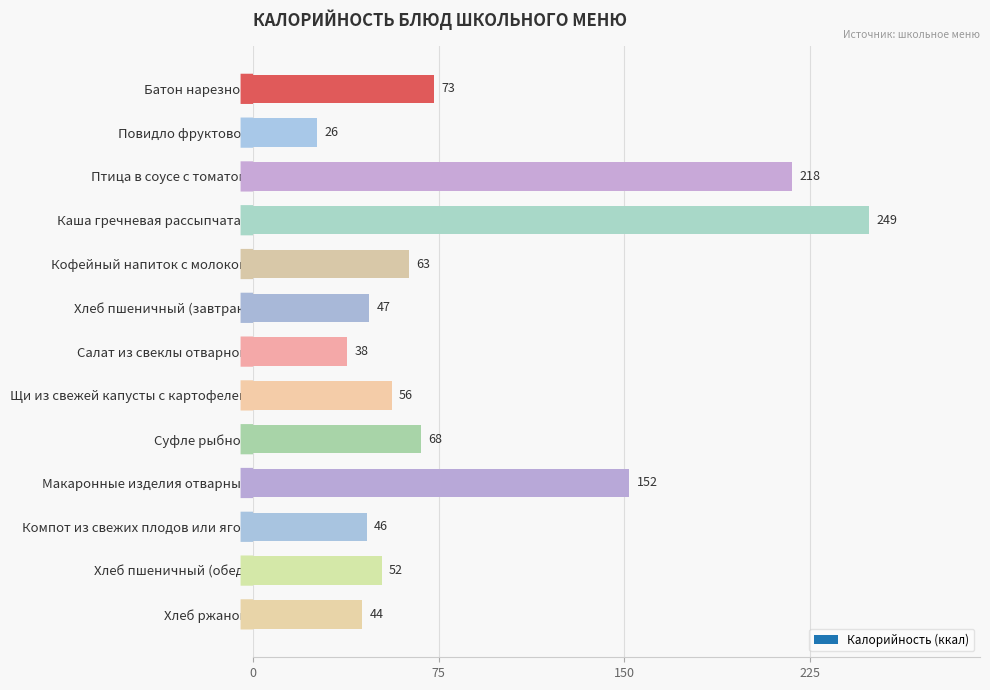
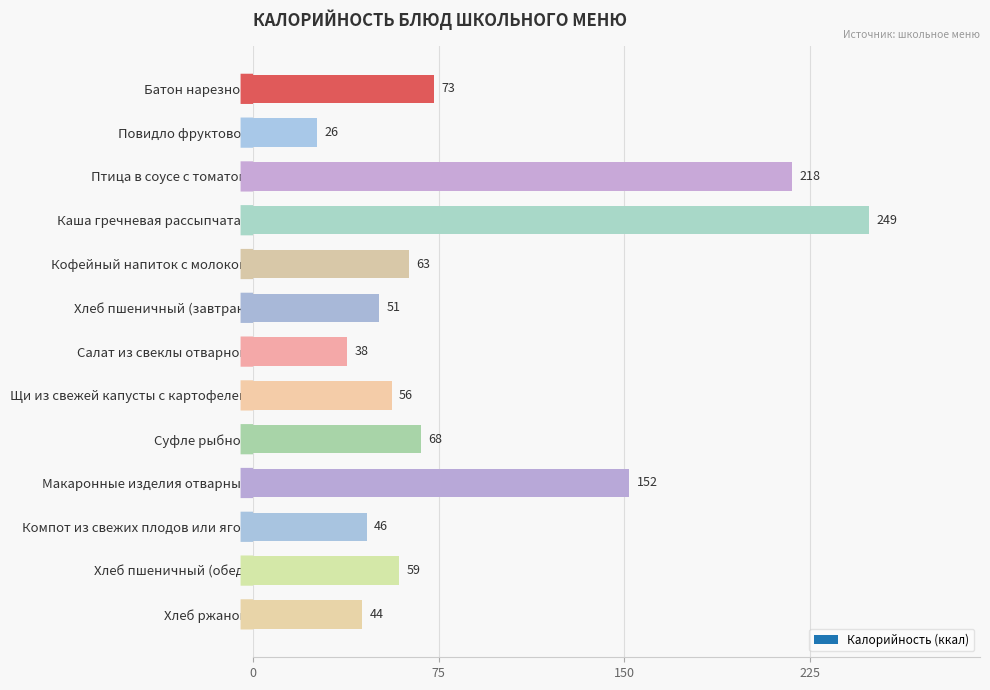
Хлеб пшеничный (завтрак): 47 -> 51
Хлеб пшеничный (обед): 52 -> 59
